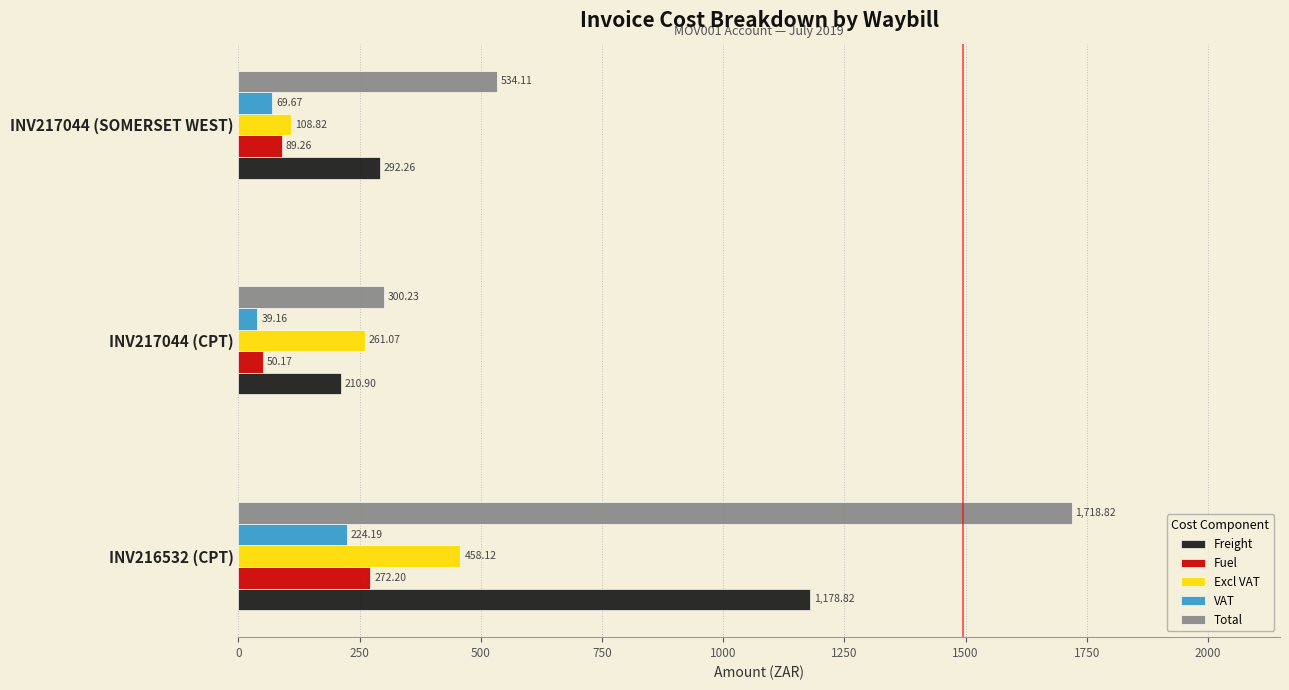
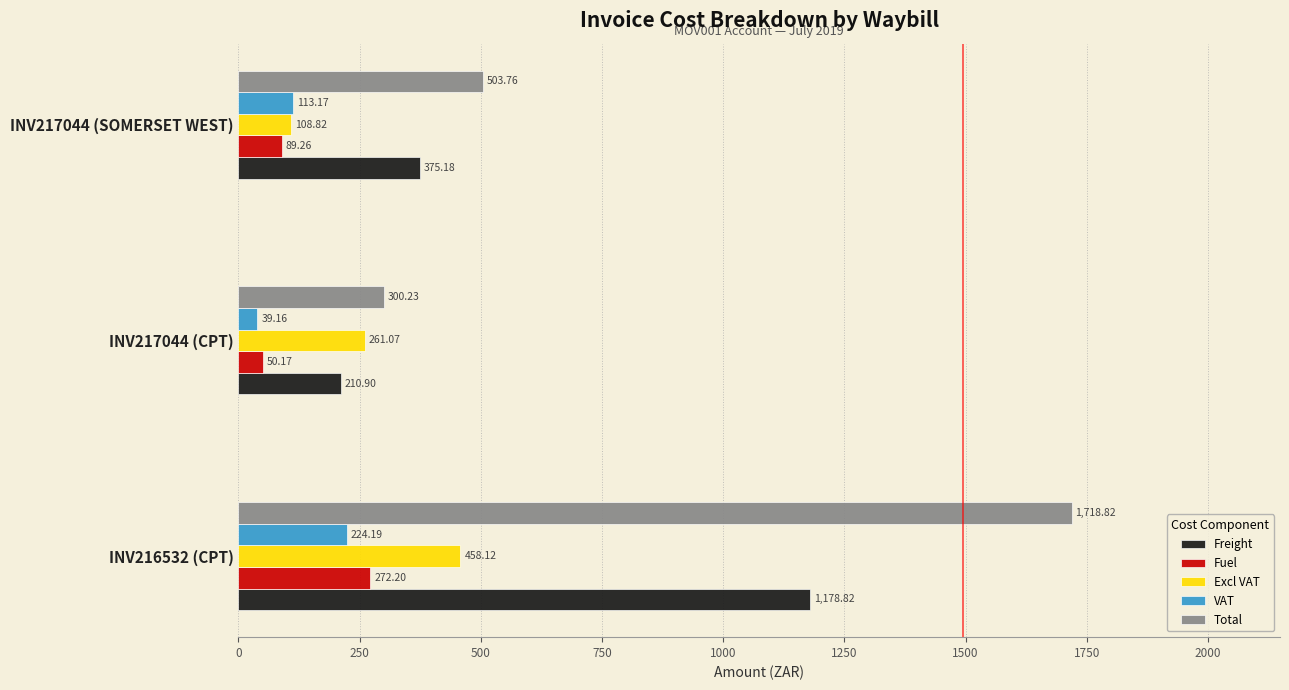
Total, INV217044 (SOMERSET WEST): 534.11 -> 503.76
VAT, INV217044 (SOMERSET WEST): 69.67 -> 113.17
Freight, INV217044 (SOMERSET WEST): 292.26 -> 375.18
